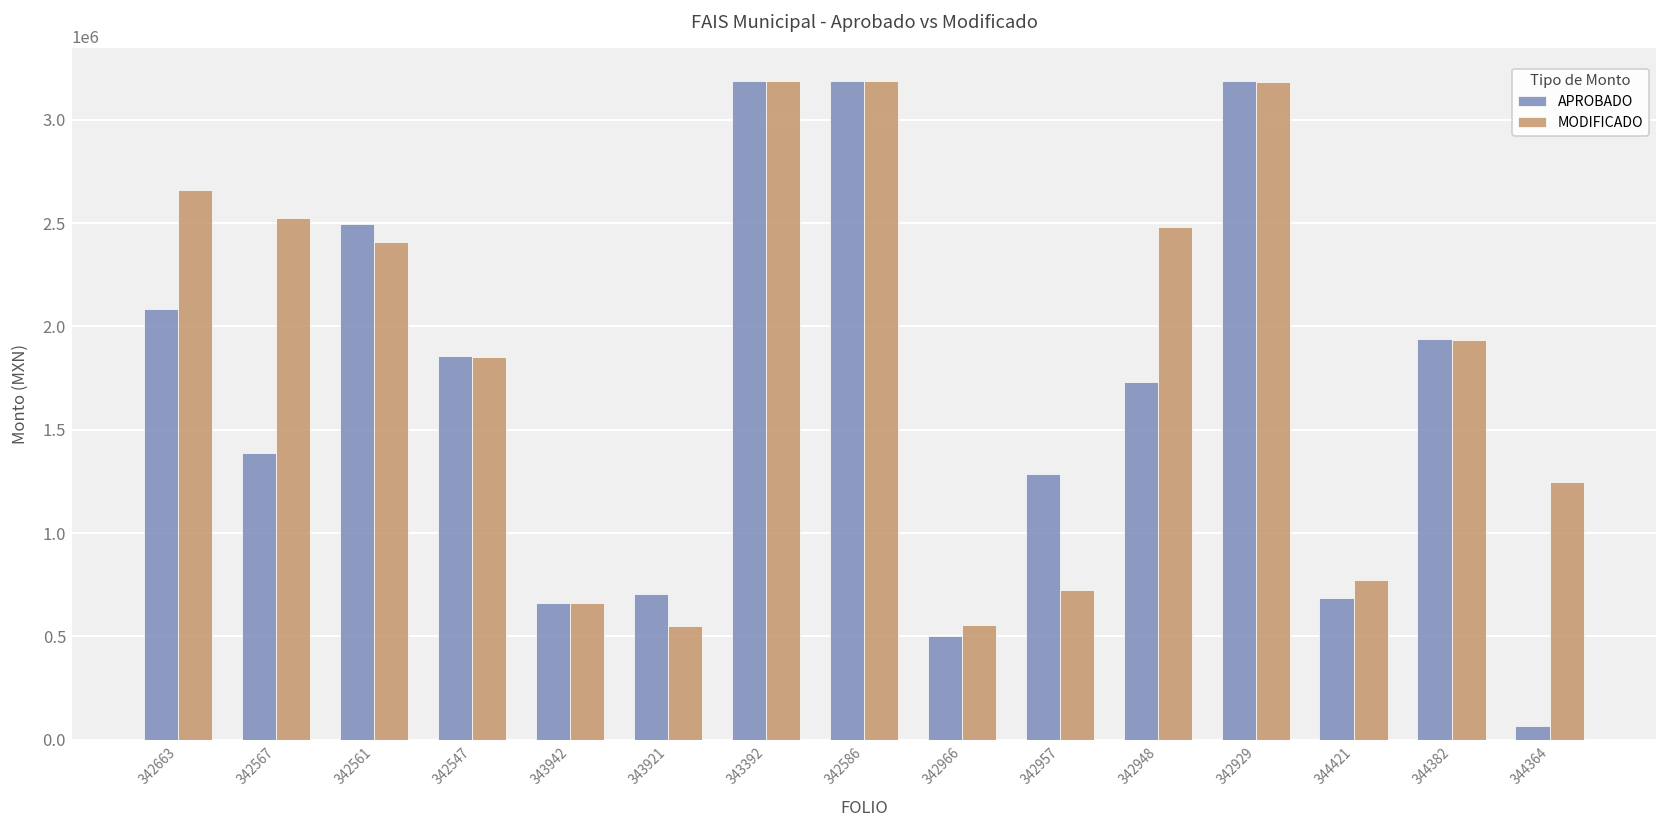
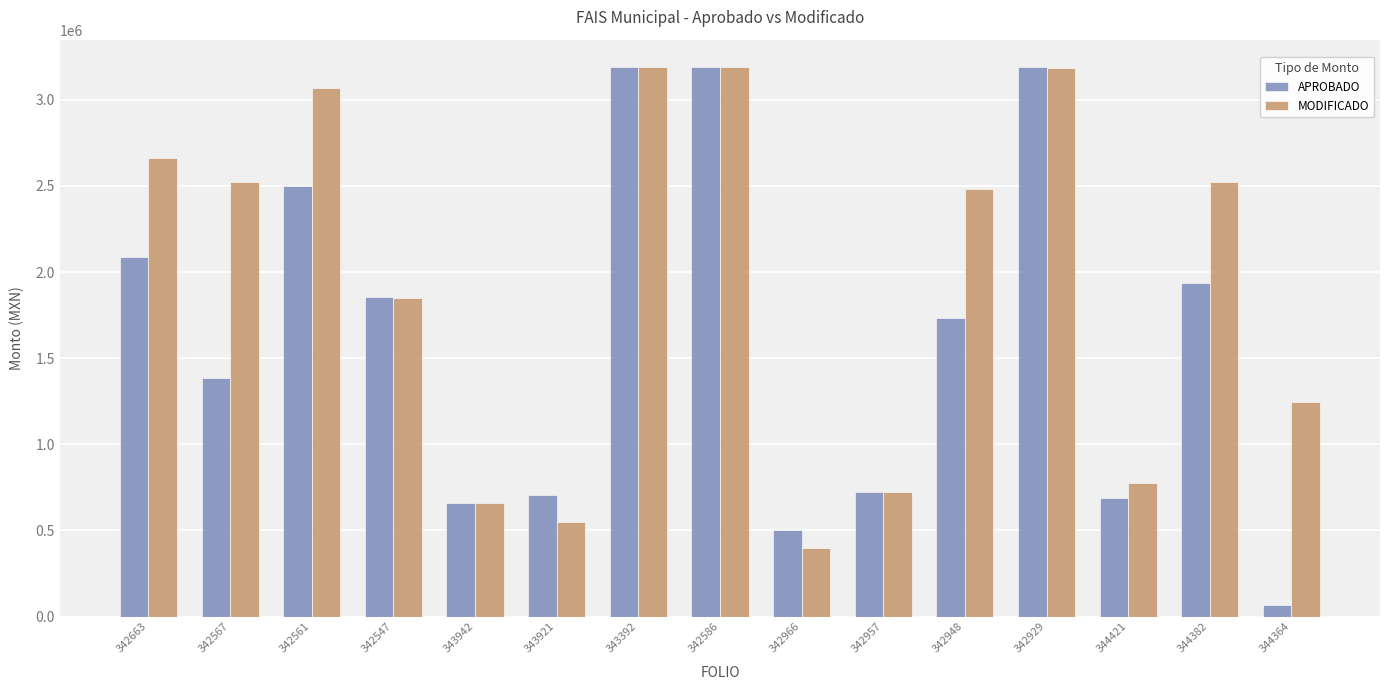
MODIFICADO, 342561: 2410000 -> 3070000
MODIFICADO, 342966: 560000 -> 400000
APROBADO, 342957: 1290000 -> 730000
MODIFICADO, 344382: 1940000 -> 2520000
